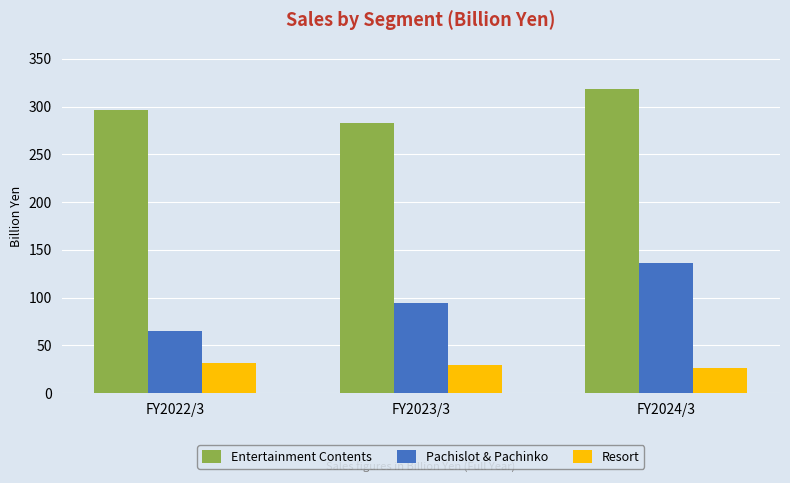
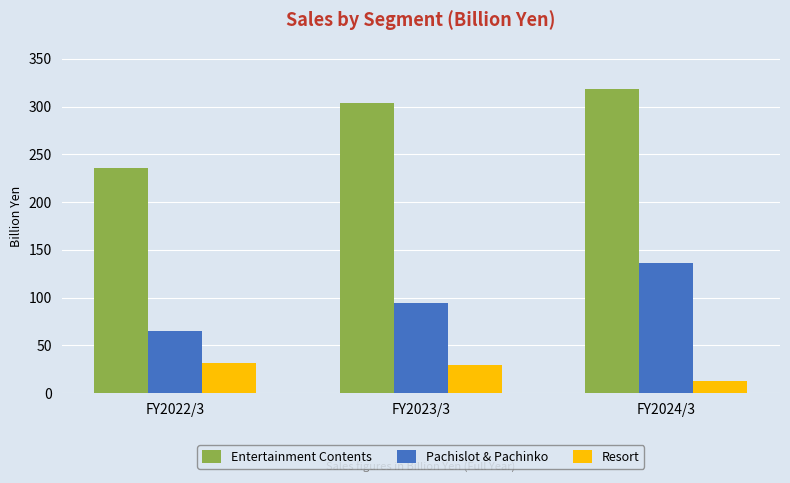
Entertainment Contents, FY2022/3: 300 -> 240
Entertainment Contents, FY2023/3: 280 -> 300
Resort, FY2024/3: 30 -> 10
